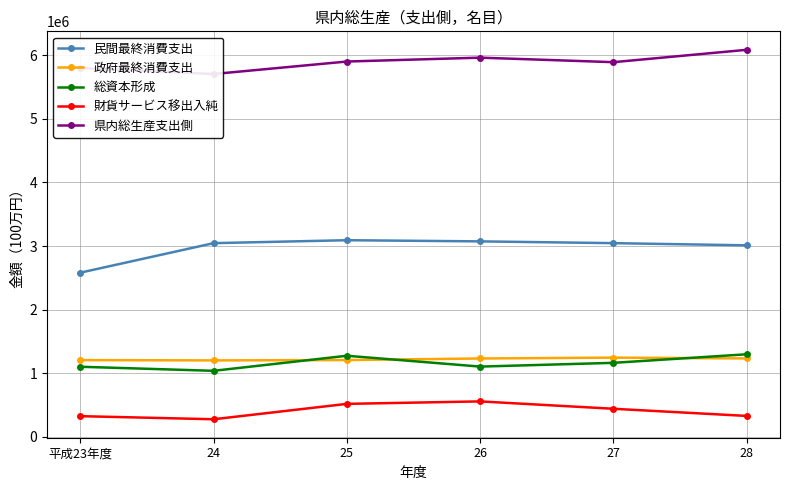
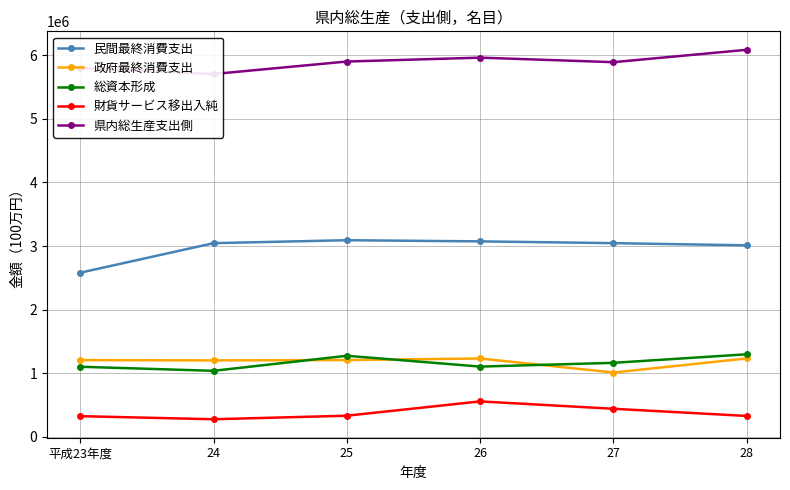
財貨サービス移出入純, 25: 500000 -> 300000
政府最終消費支出, 27: 1200000 -> 1000000
